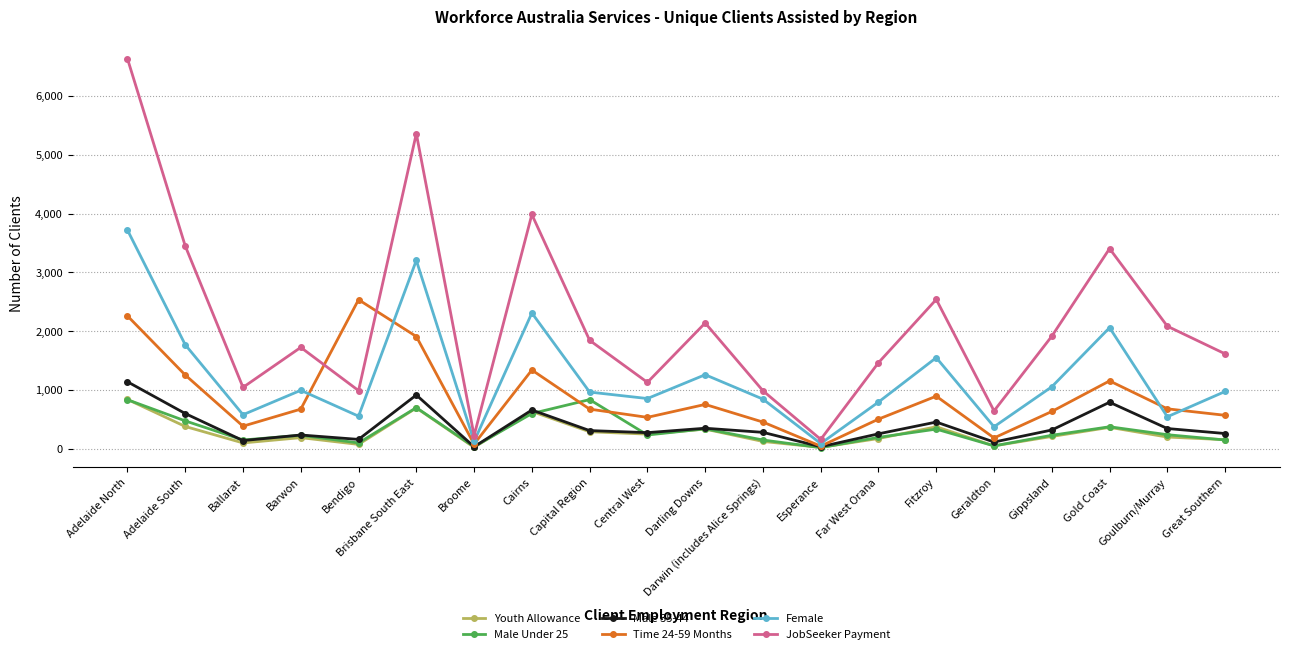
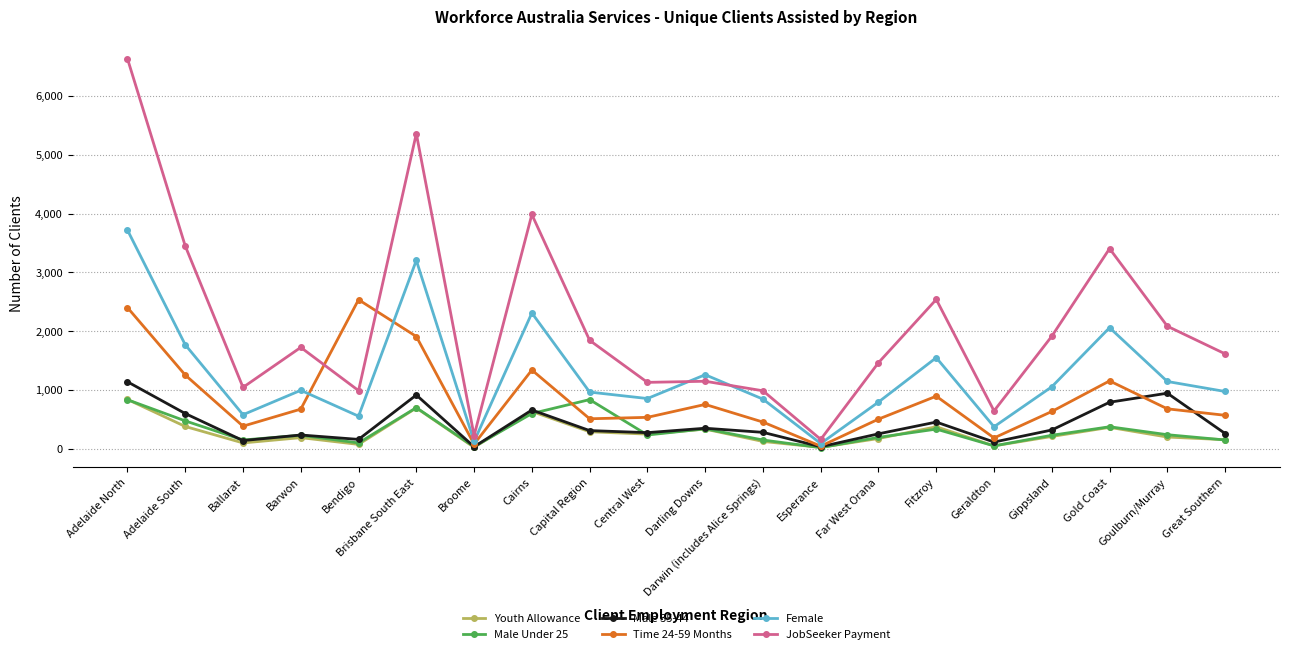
Time 24-59 Months, Adelaide North: 2,300 -> 2,400
Time 24-59 Months, Capital Region: 700 -> 500
JobSeeker Payment, Darling Downs: 2,100 -> 1,100
Male 35-44, Goulburn/Murray: 300 -> 900
Female, Goulburn/Murray: 500 -> 1,100
